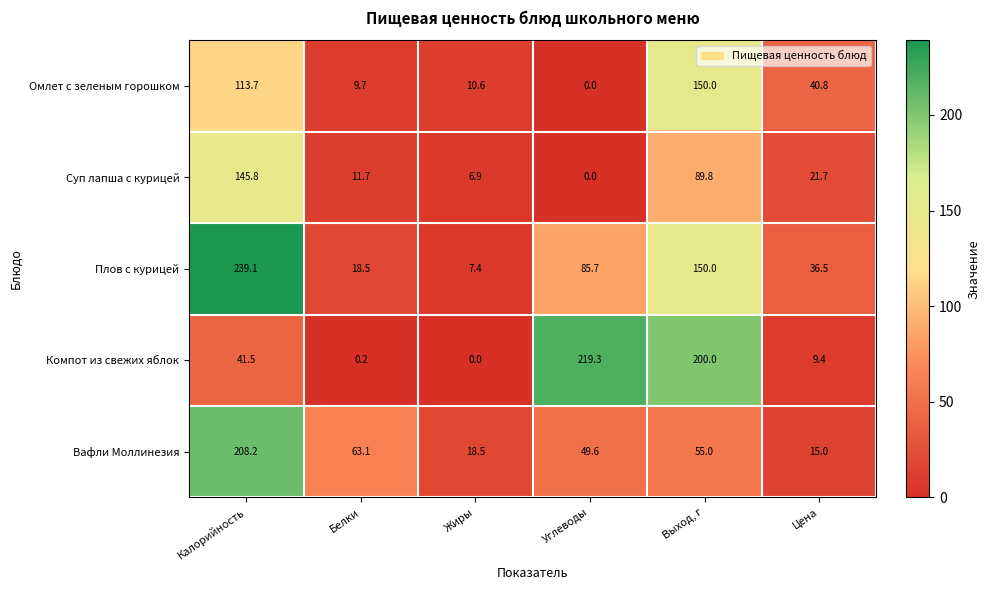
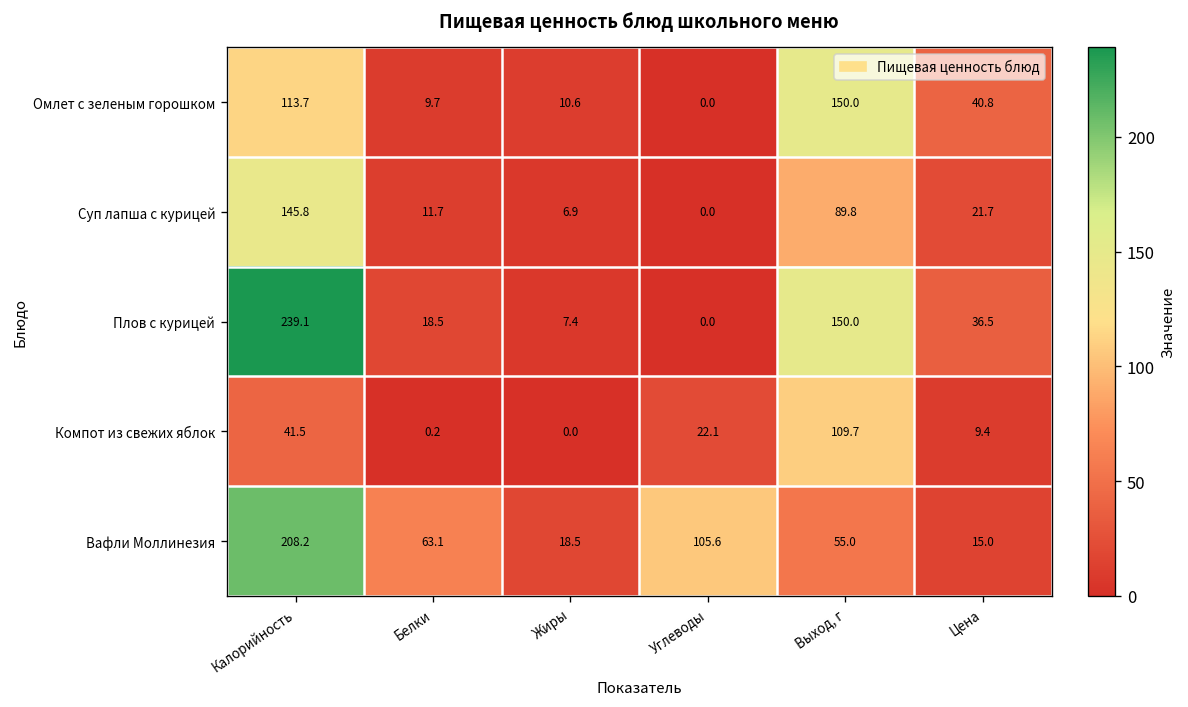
Плов с курицей, Углеводы: 85.7 -> 0.0
Компот из свежих яблок, Углеводы: 219.3 -> 22.1
Компот из свежих яблок, Выход, г: 200.0 -> 109.7
Вафли Моллинезия, Углеводы: 49.6 -> 105.6
